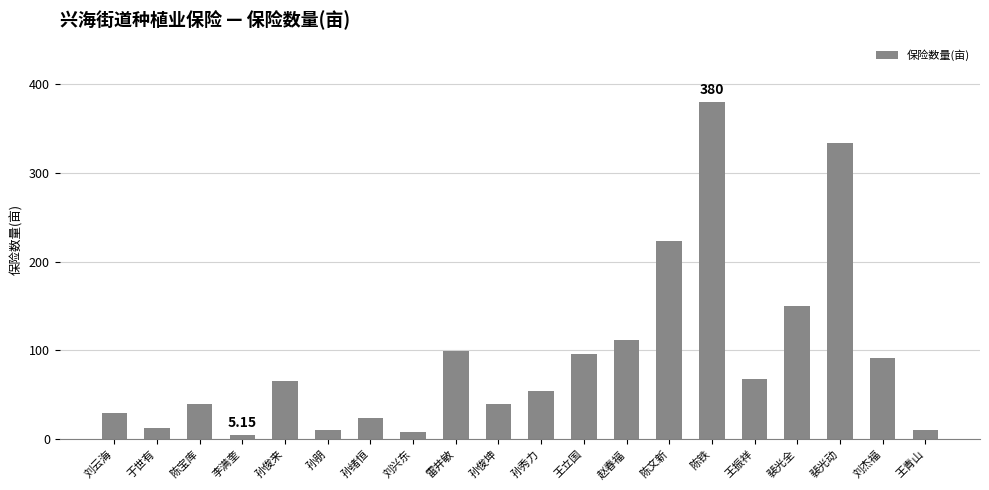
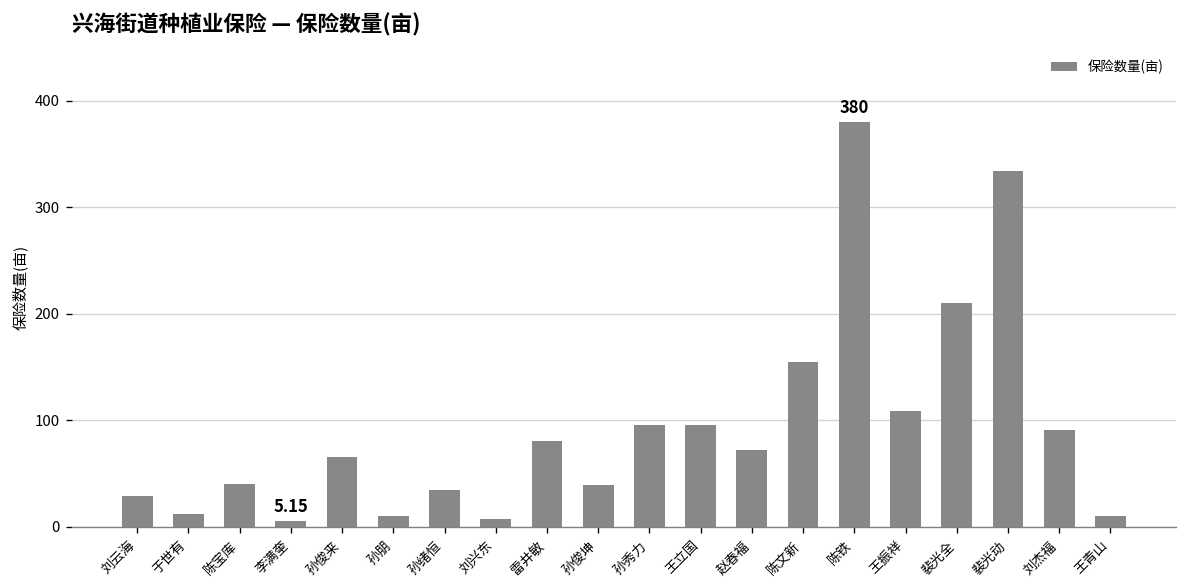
孙绪恒: 20 -> 40
雷井敏: 100 -> 80
孙秀力: 50 -> 100
赵春福: 110 -> 70
陈文新: 220 -> 160
王振祥: 70 -> 110
裴光全: 150 -> 210
